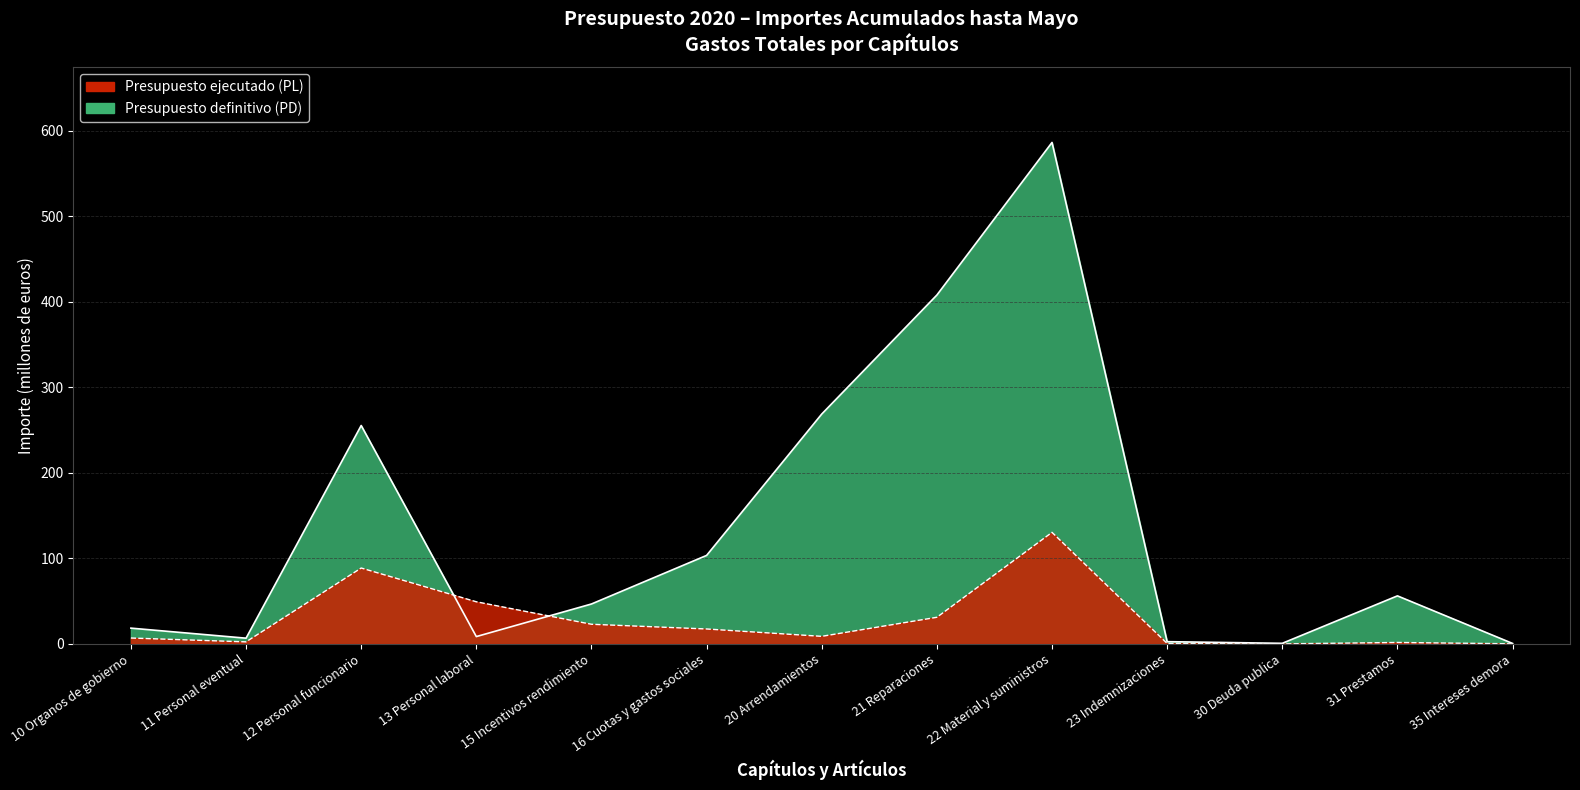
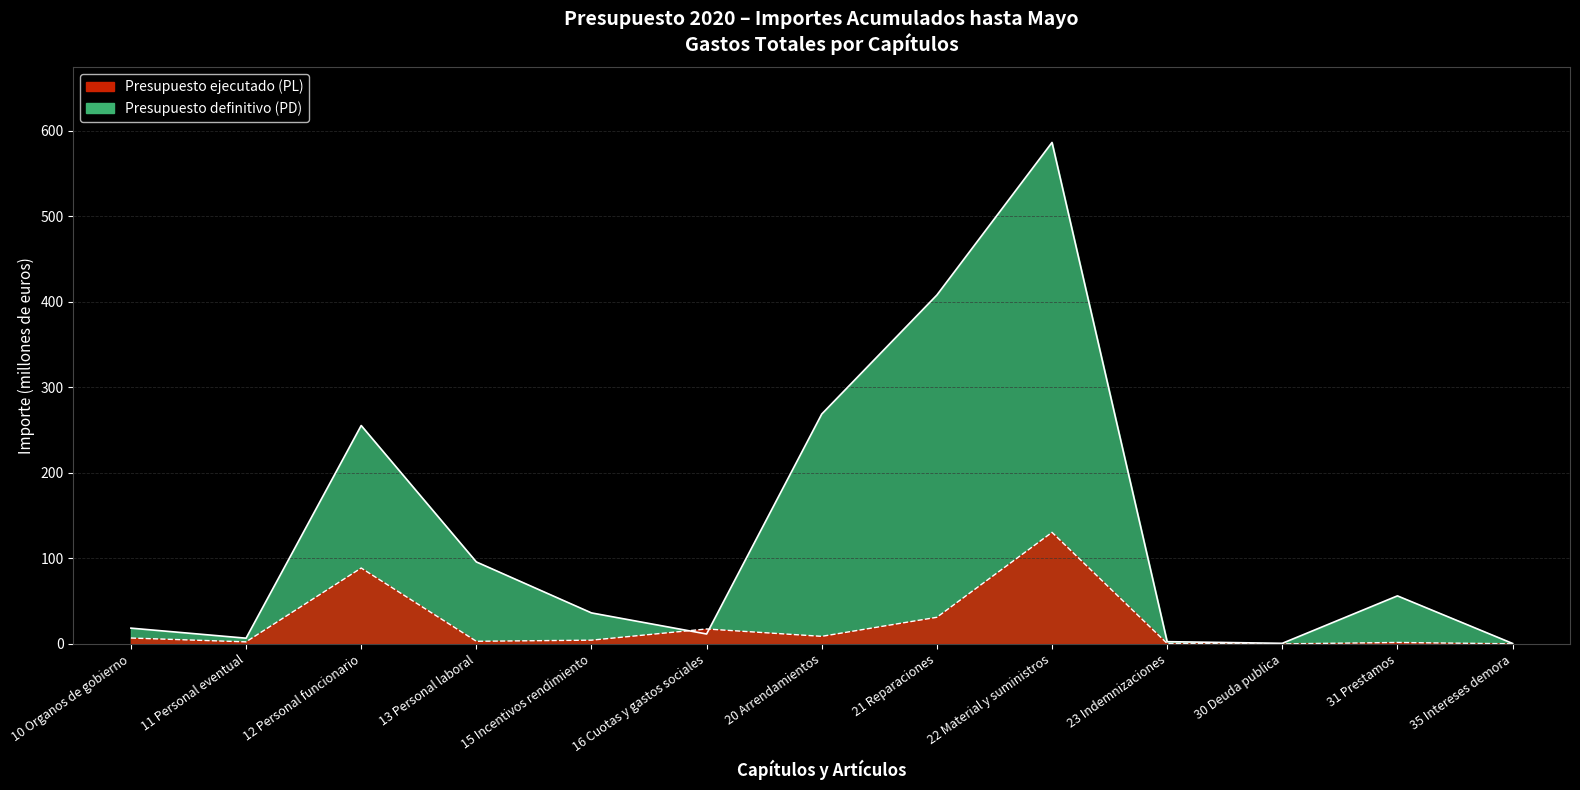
Presupuesto definitivo (PD), 13 Personal laboral: 10 -> 100
Presupuesto ejecutado (PL), 13 Personal laboral: 50 -> 0
Presupuesto definitivo (PD), 15 Incentivos rendimiento: 50 -> 40
Presupuesto ejecutado (PL), 15 Incentivos rendimiento: 20 -> 0
Presupuesto definitivo (PD), 16 Cuotas y gastos sociales: 100 -> 10
